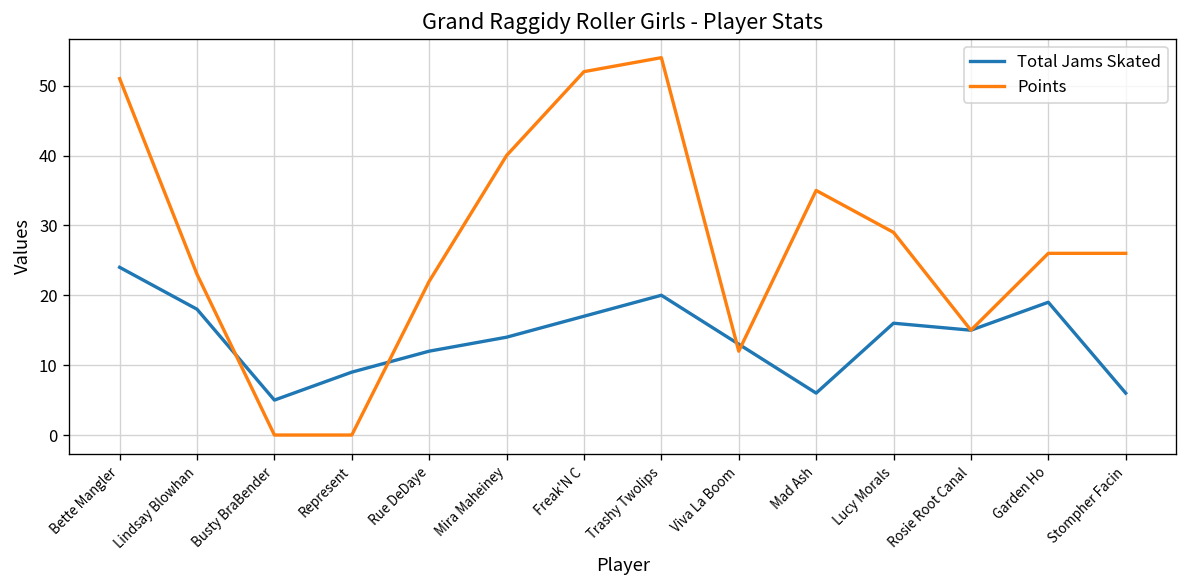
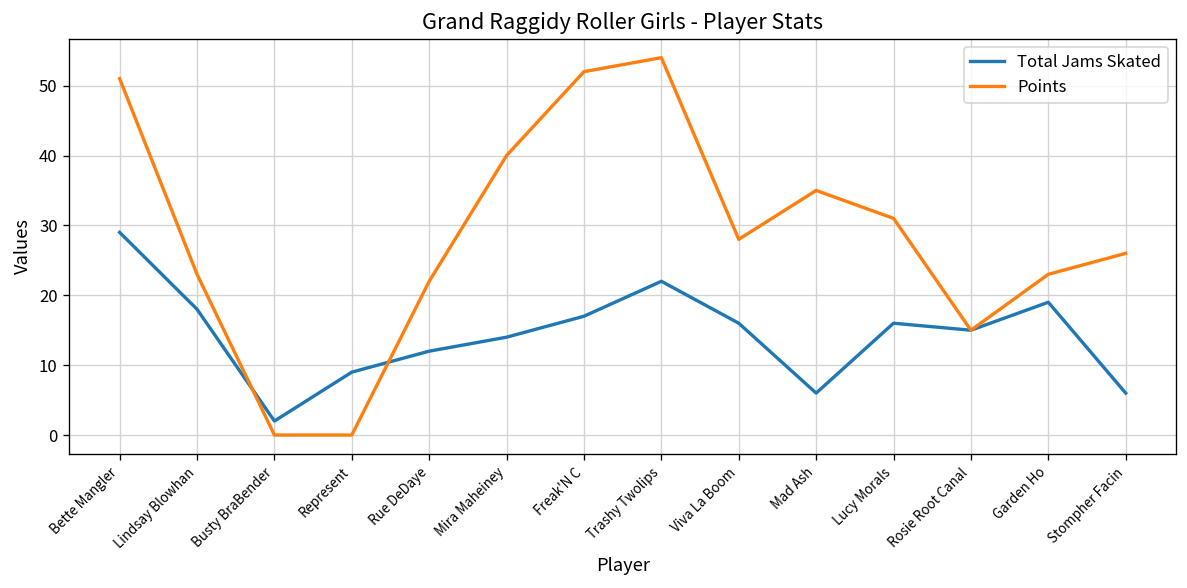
Total Jams Skated, Bette Mangler: 24 -> 29
Total Jams Skated, Busty BraBender: 5 -> 2
Total Jams Skated, Trashy Twolips: 20 -> 22
Total Jams Skated, Viva La Boom: 13 -> 16
Points, Viva La Boom: 12 -> 28
Points, Lucy Morals: 29 -> 31
Points, Garden Ho: 26 -> 23
